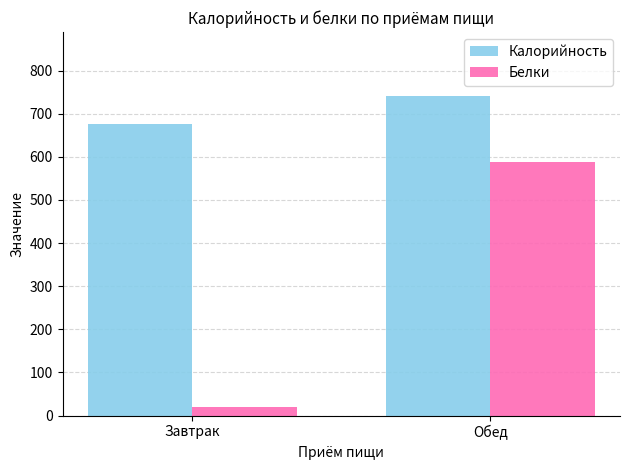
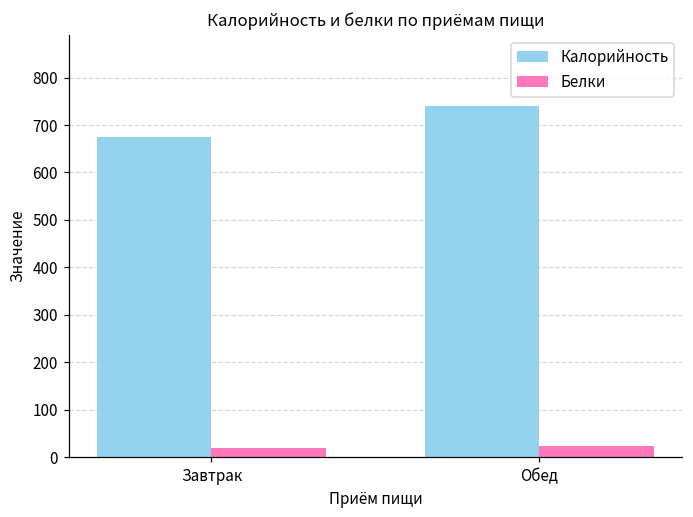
Белки, Обед: 590 -> 20
